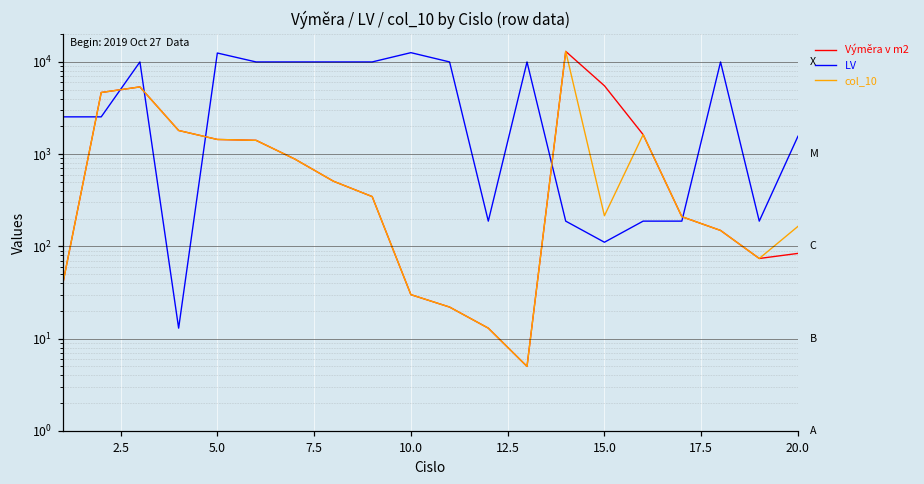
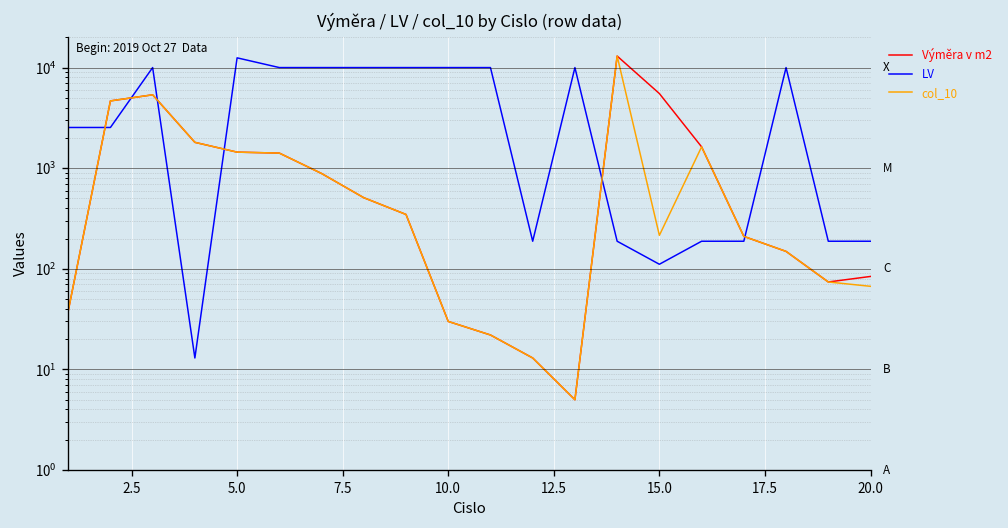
LV, 10.0: 13000 -> 10000
LV, 20.0: 1600 -> 190
col_10, 20.0: 170 -> 70
